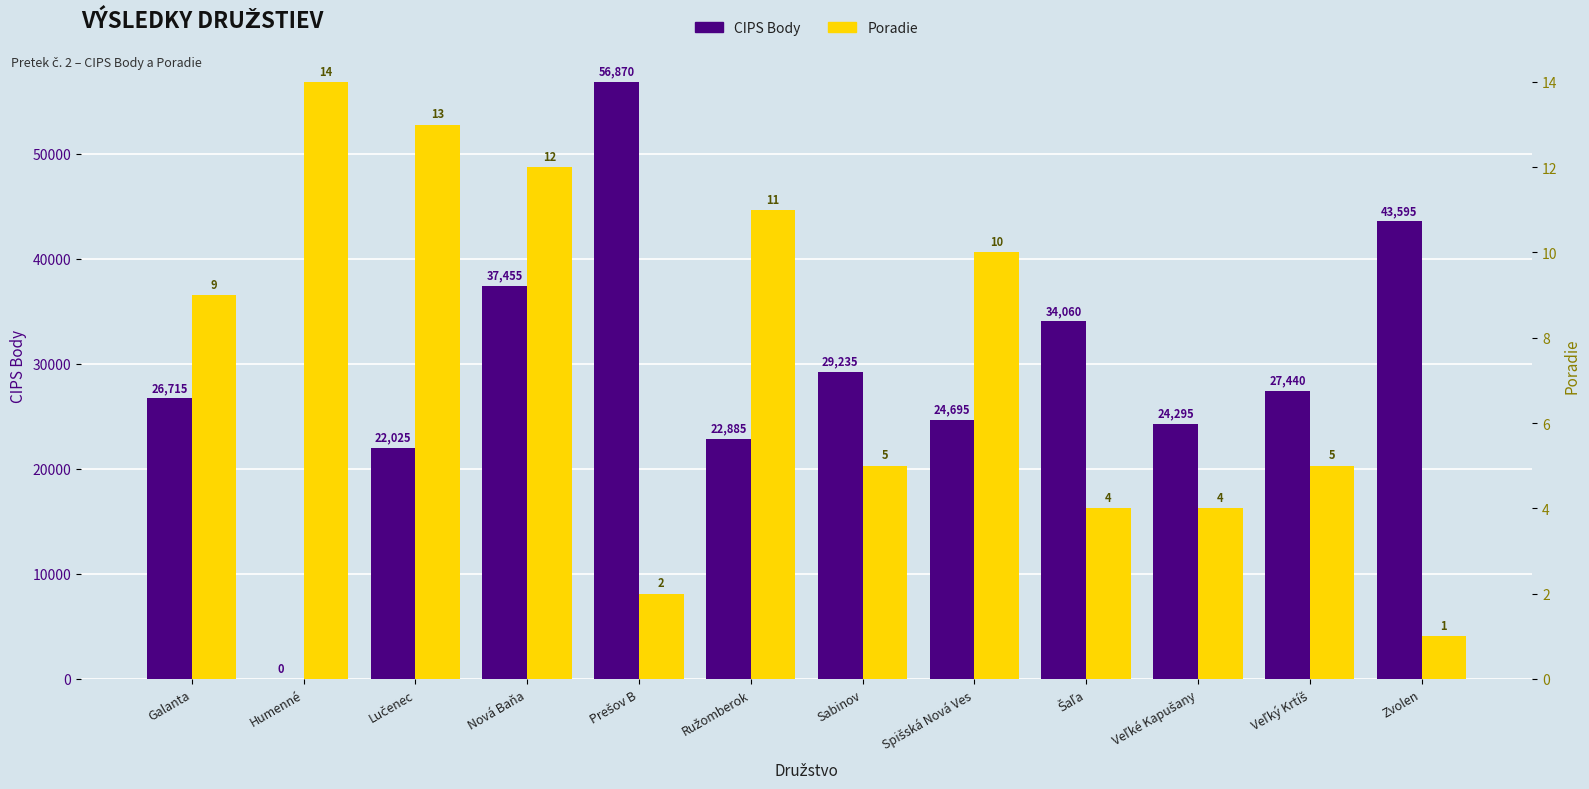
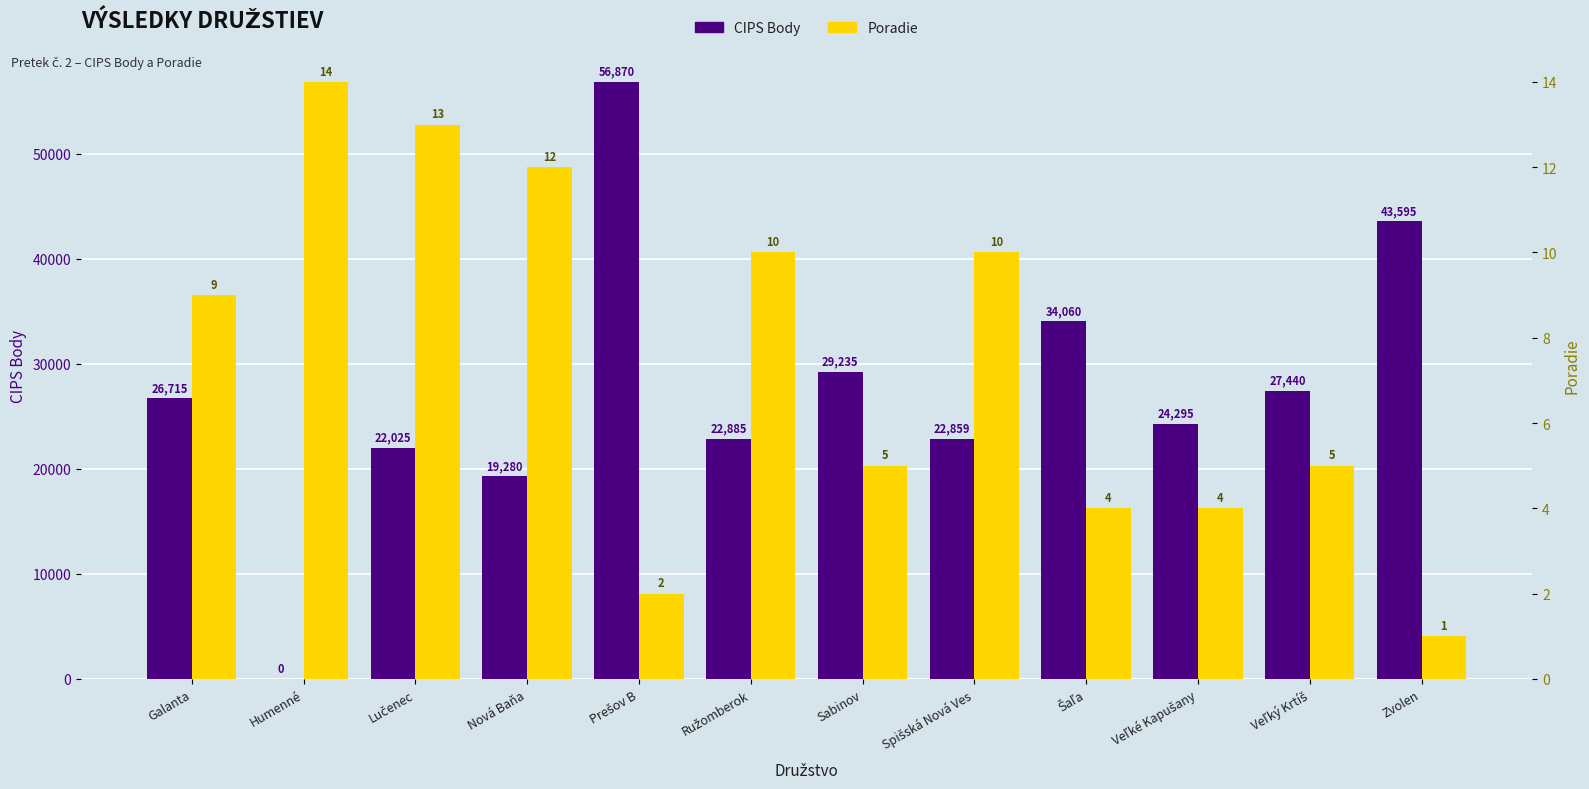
CIPS Body, Nová Baňa: 37,455 -> 19,280
CIPS Body, Spišská Nová Ves: 24,695 -> 22,859
Poradie, Ružomberok: 11 -> 10
